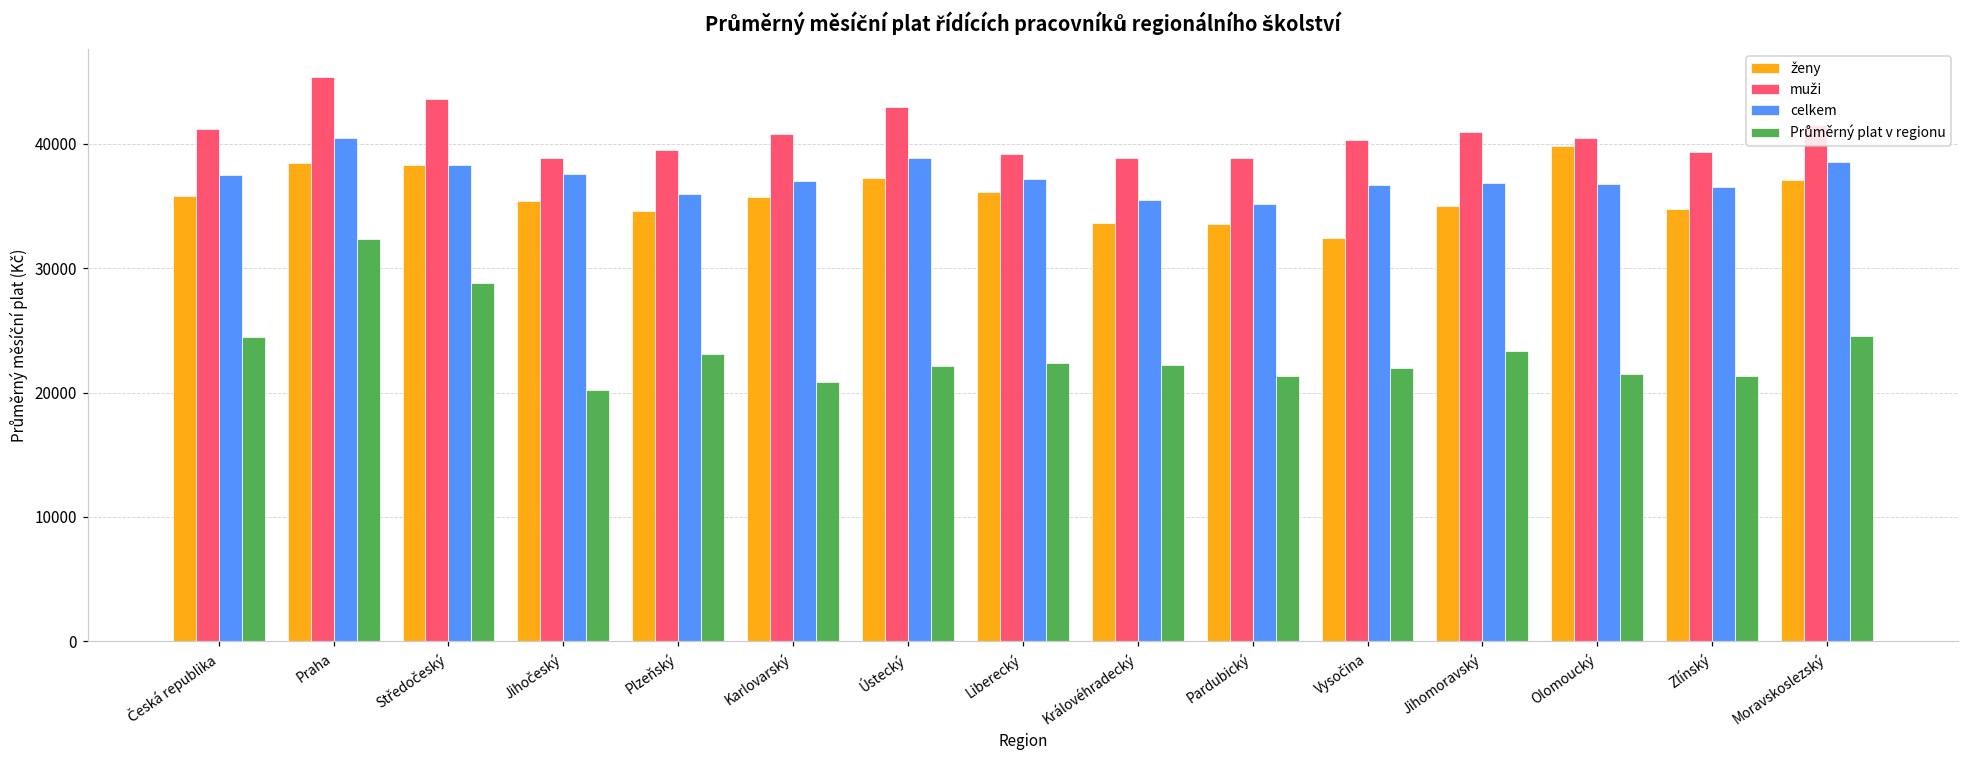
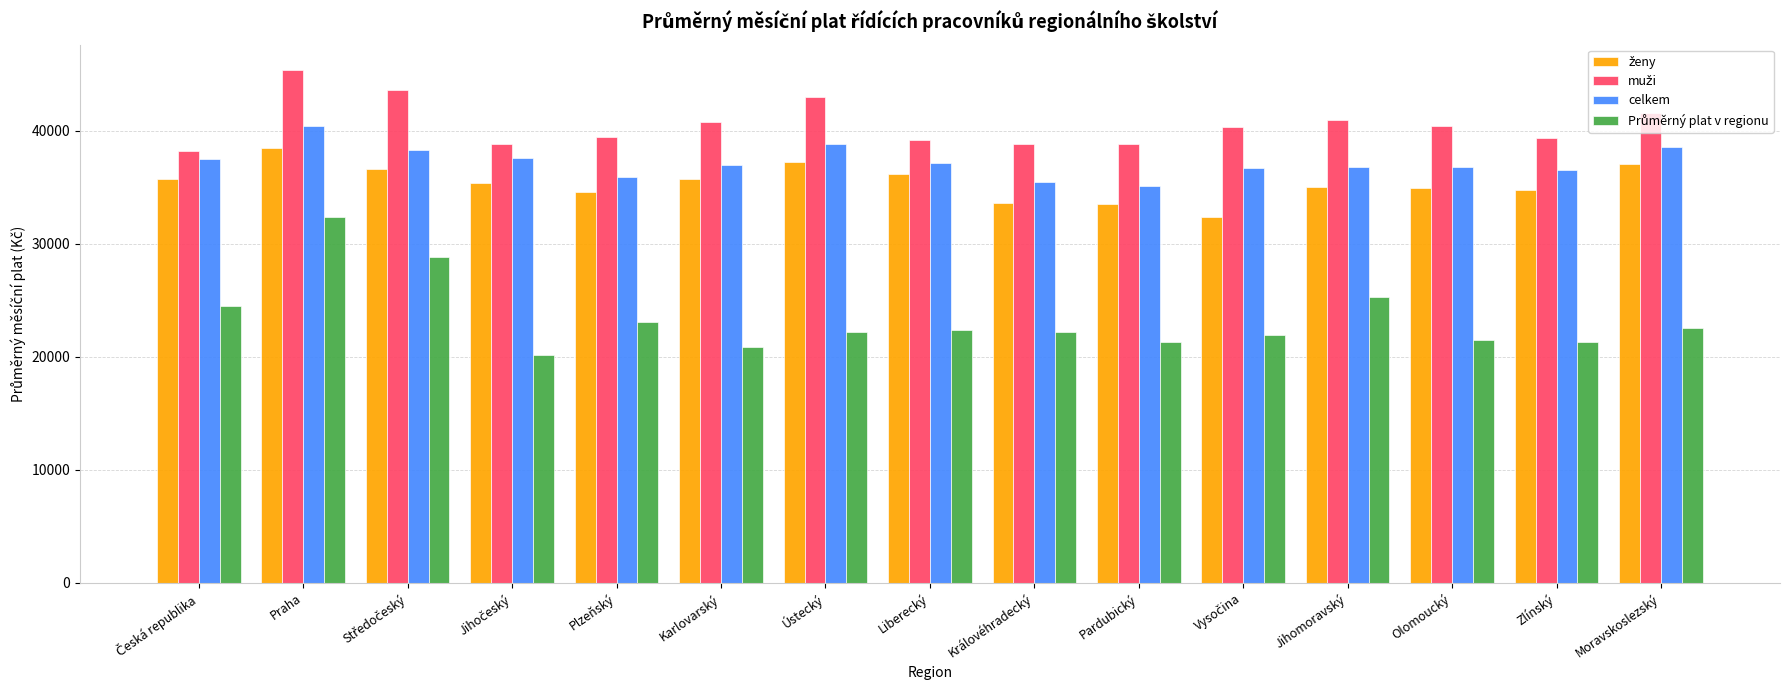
muži, Česká republika: 41200 -> 38200
ženy, Středočeský: 38300 -> 36600
Průměrný plat v regionu, Jihomoravský: 23400 -> 25300
ženy, Olomoucký: 39800 -> 35000
Průměrný plat v regionu, Moravskoslezský: 24500 -> 22500
